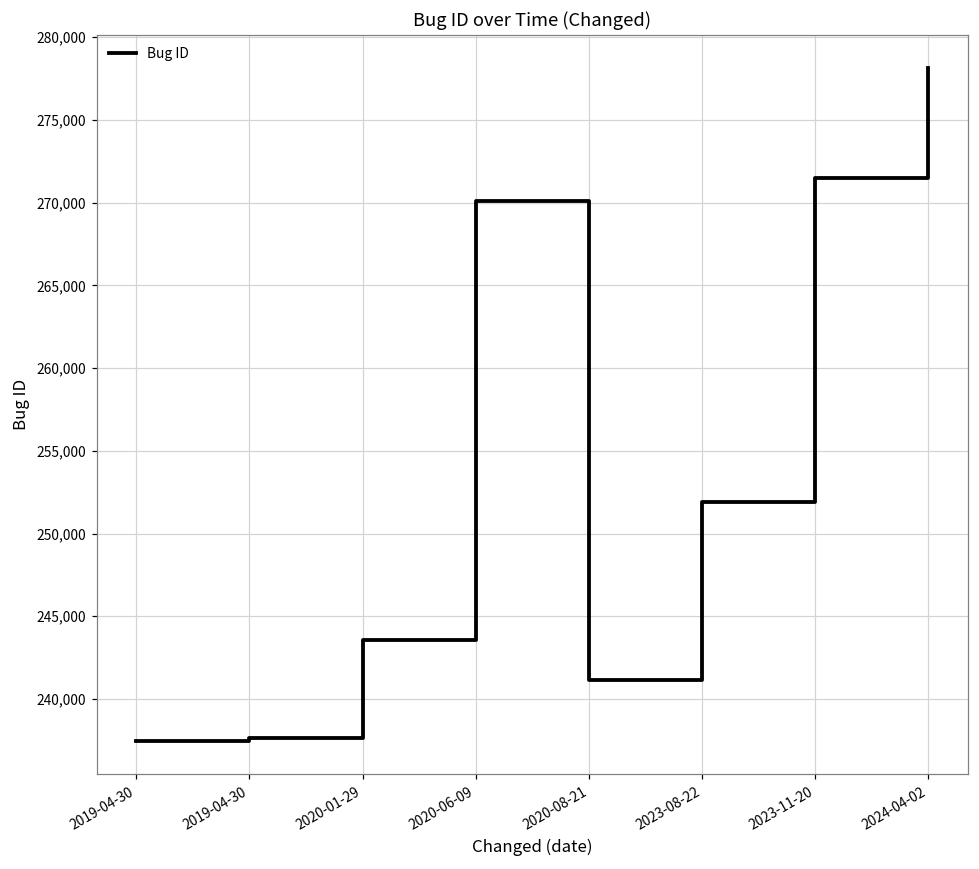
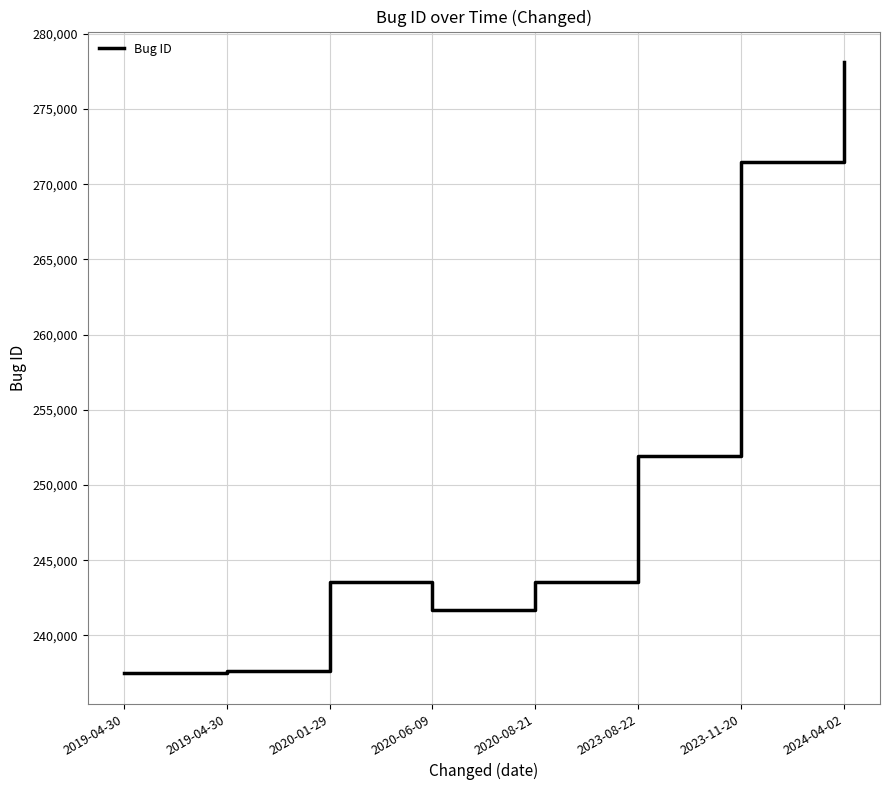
2020-06-09: 270,100 -> 241,700
2020-08-21: 241,100 -> 243,600
